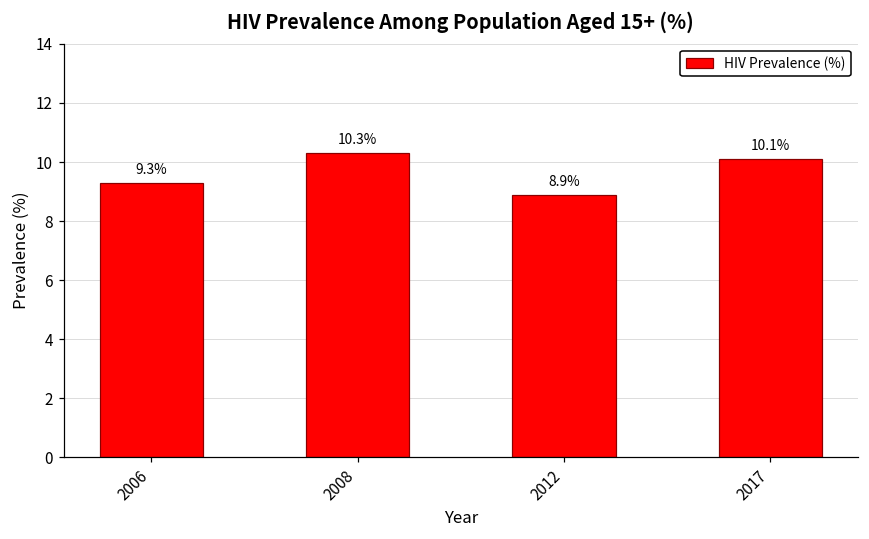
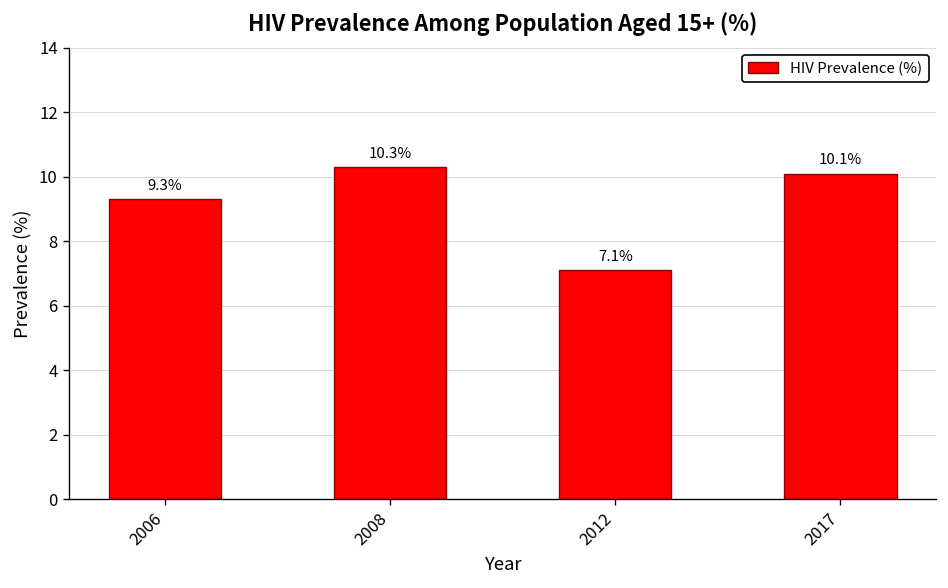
2012: 8.9% -> 7.1%
